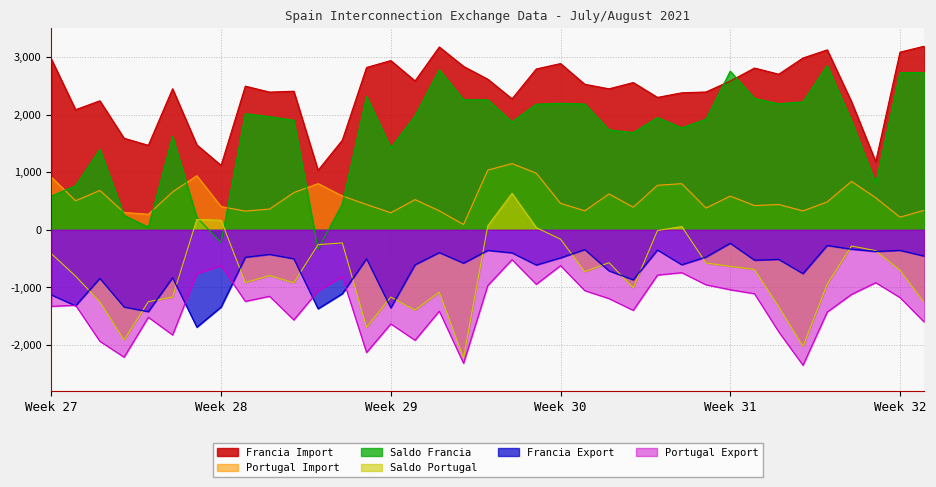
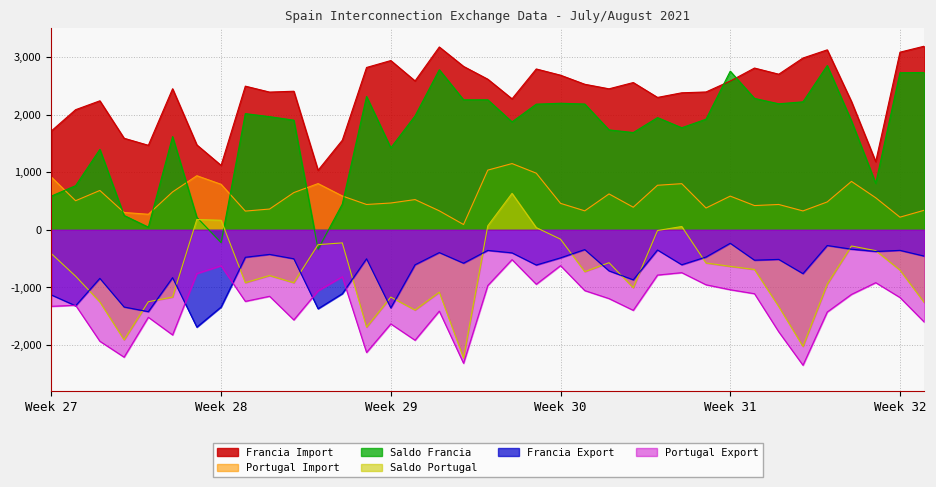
Francia Import, Week 27: 3,000 -> 1,700
Portugal Import, Week 28: 400 -> 800
Portugal Import, Week 29: 300 -> 500
Francia Import, Week 30: 2,900 -> 2,700
